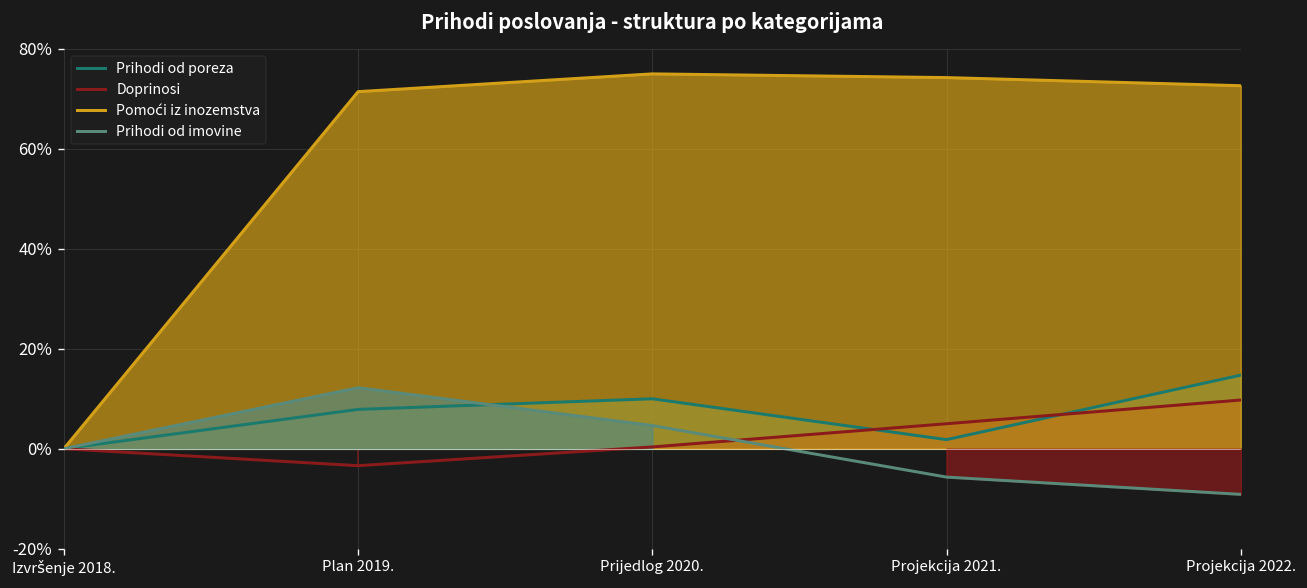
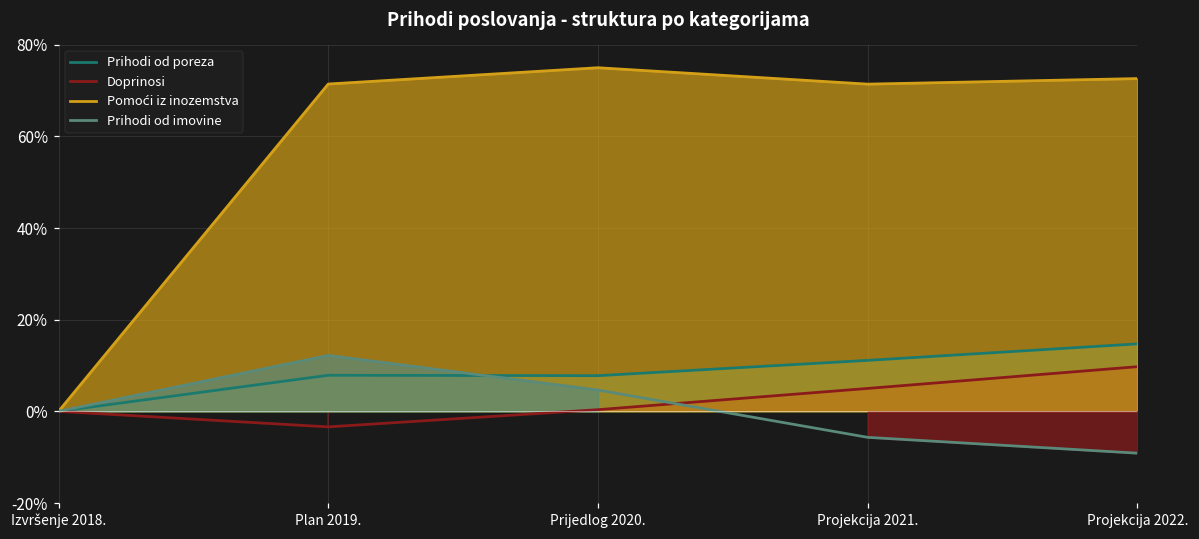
Prihodi od poreza, Prijedlog 2020.: 10% -> 8%
Prihodi od poreza, Projekcija 2021.: 2% -> 11%
Pomoći iz inozemstva, Projekcija 2021.: 74% -> 71%
